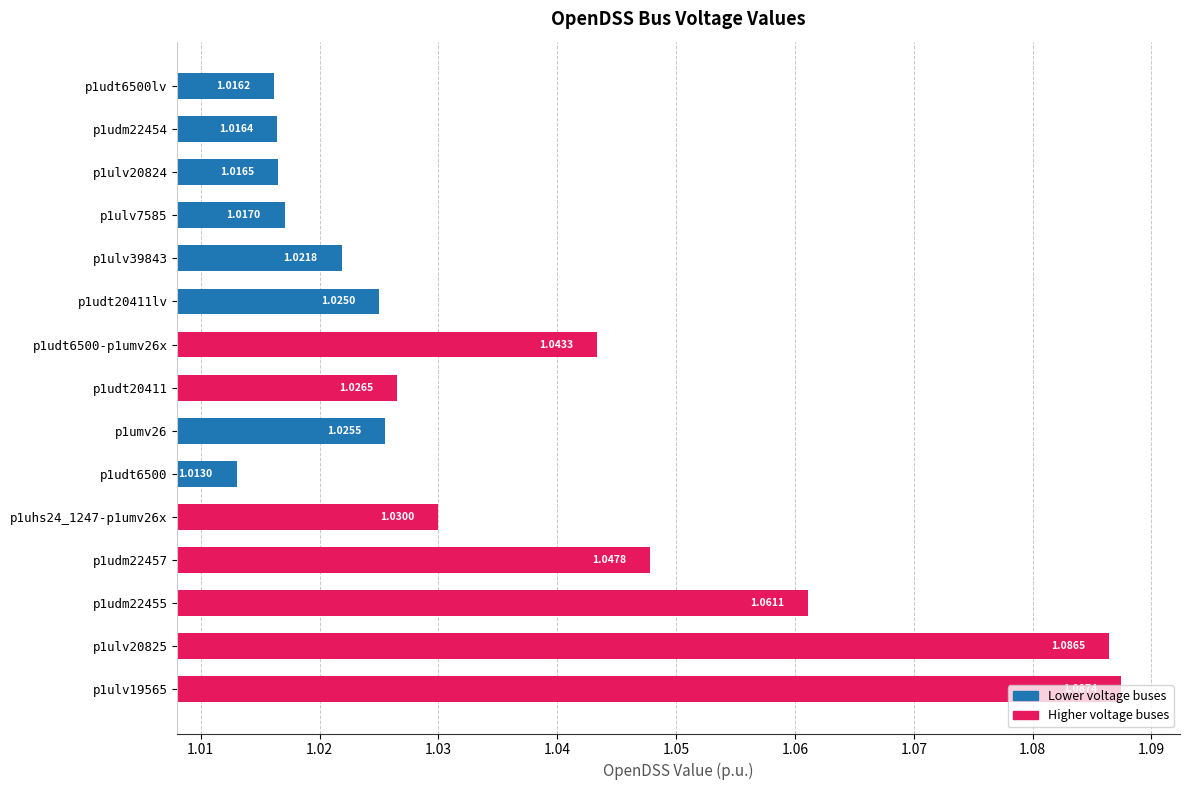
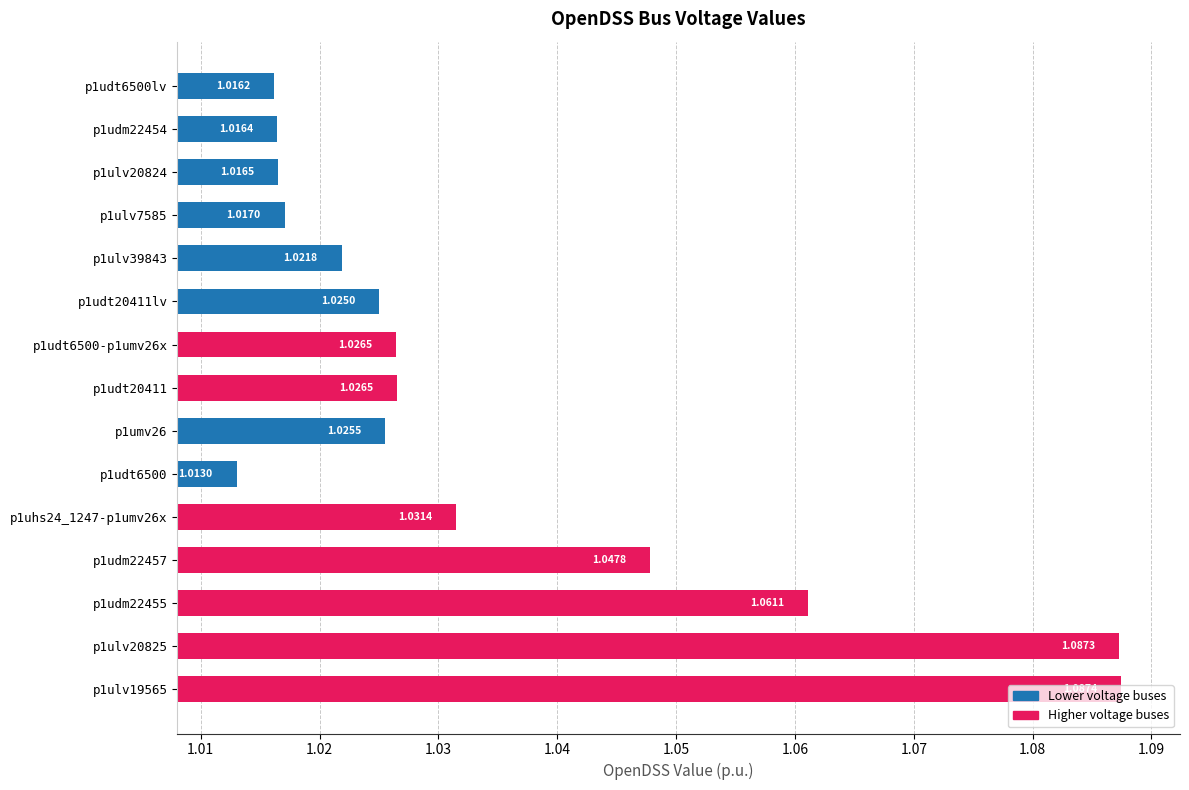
p1udt6500-p1umv26x: 1.0433 -> 1.0265
p1uhs24_1247-p1umv26x: 1.0300 -> 1.0314
p1ulv20825: 1.0865 -> 1.0873
